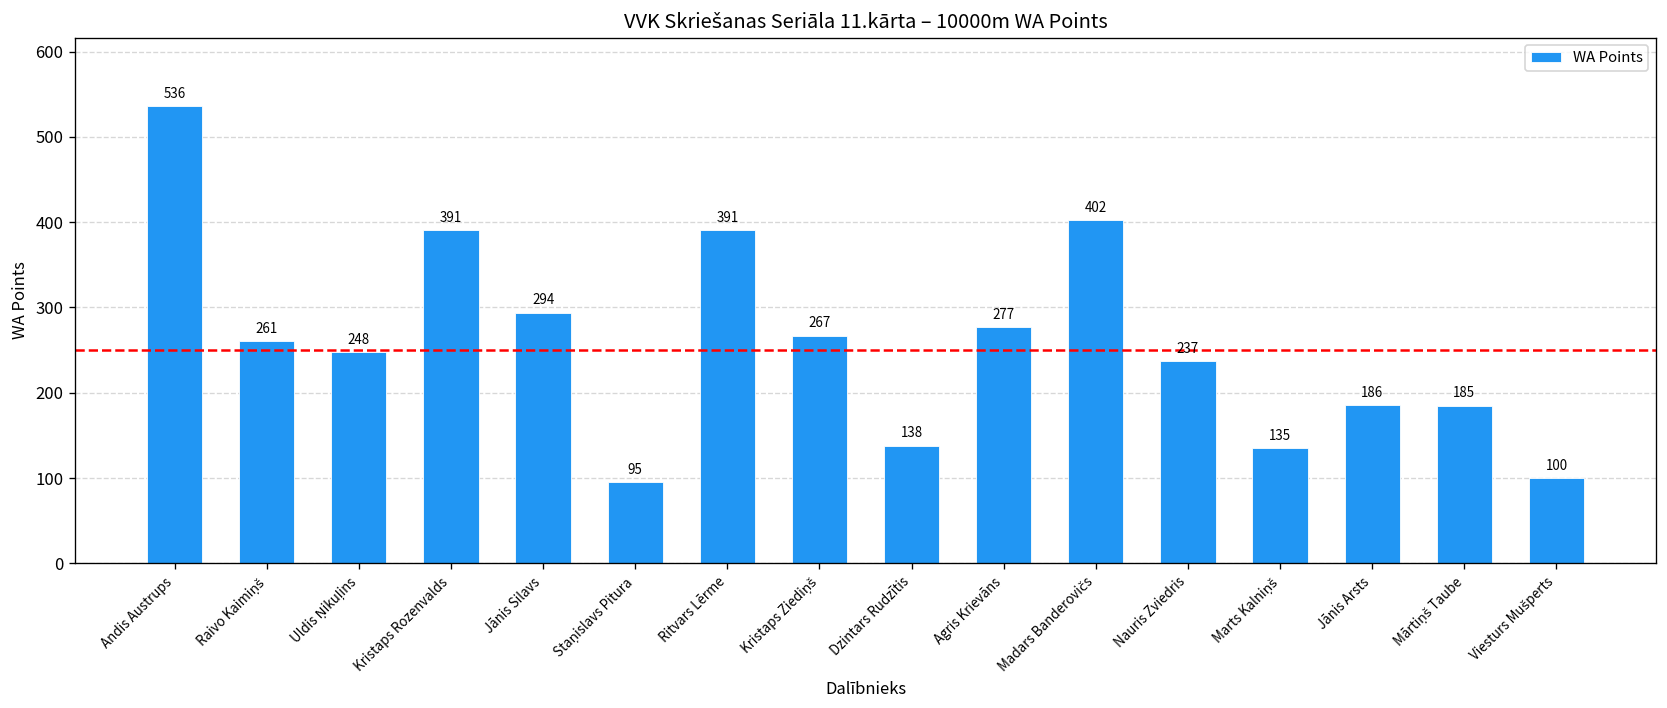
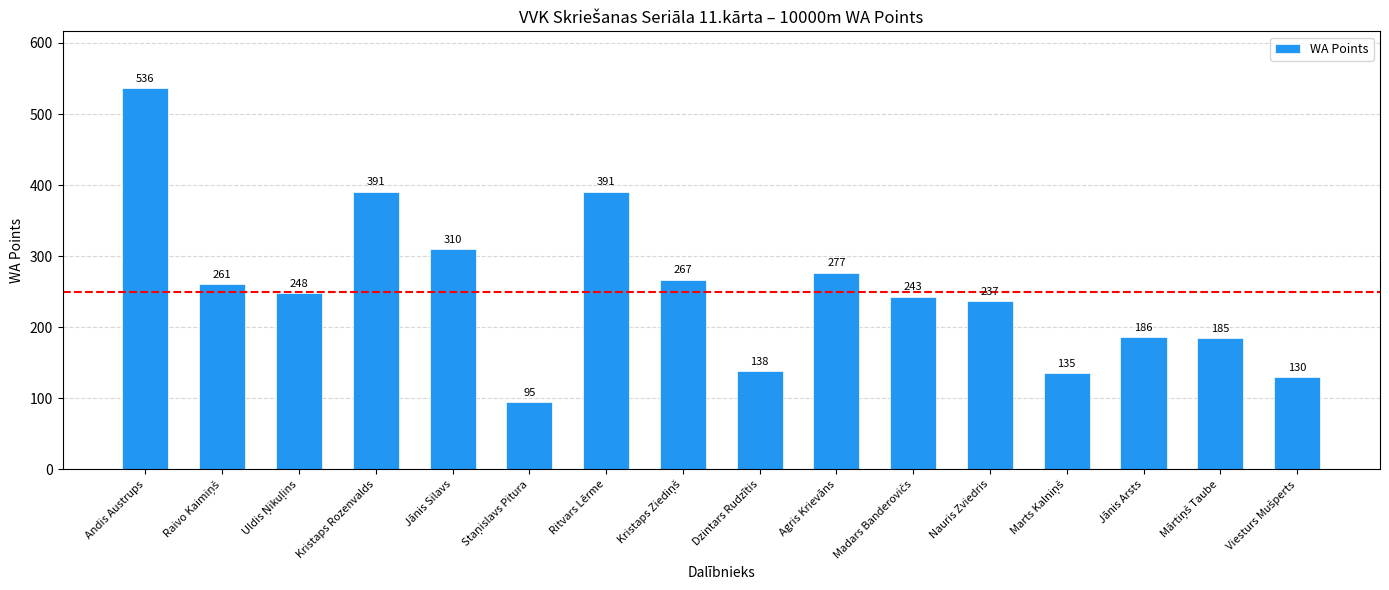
Jānis Silavs: 294 -> 310
Madars Banderovičs: 402 -> 243
Viesturs Mušperts: 100 -> 130
